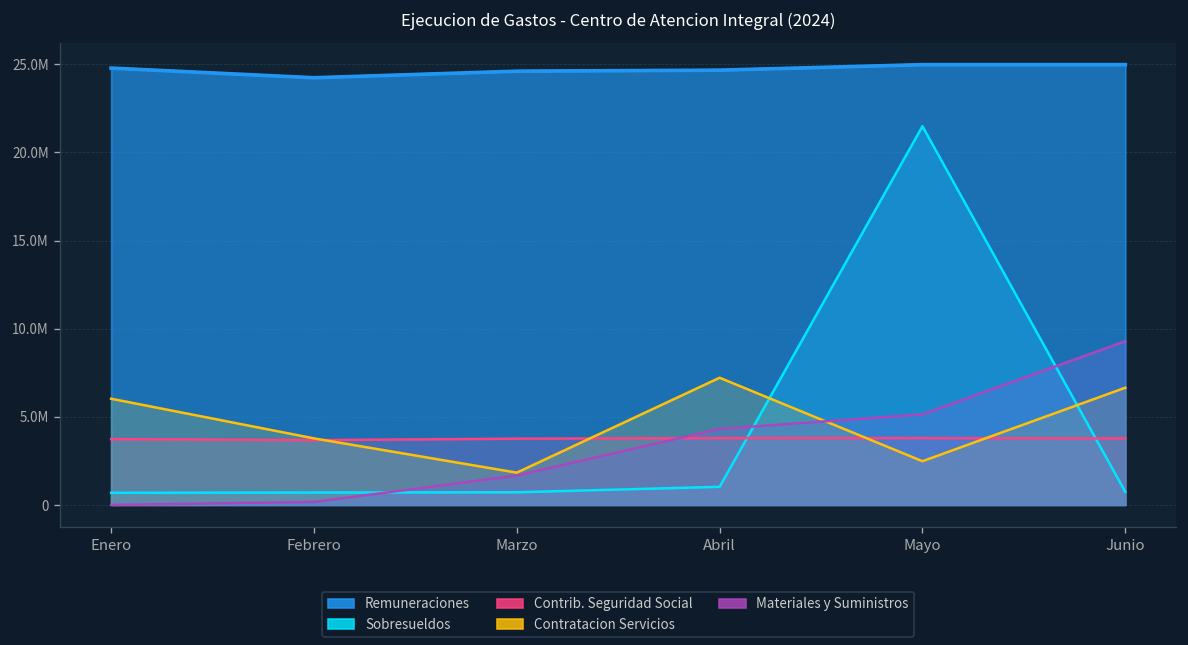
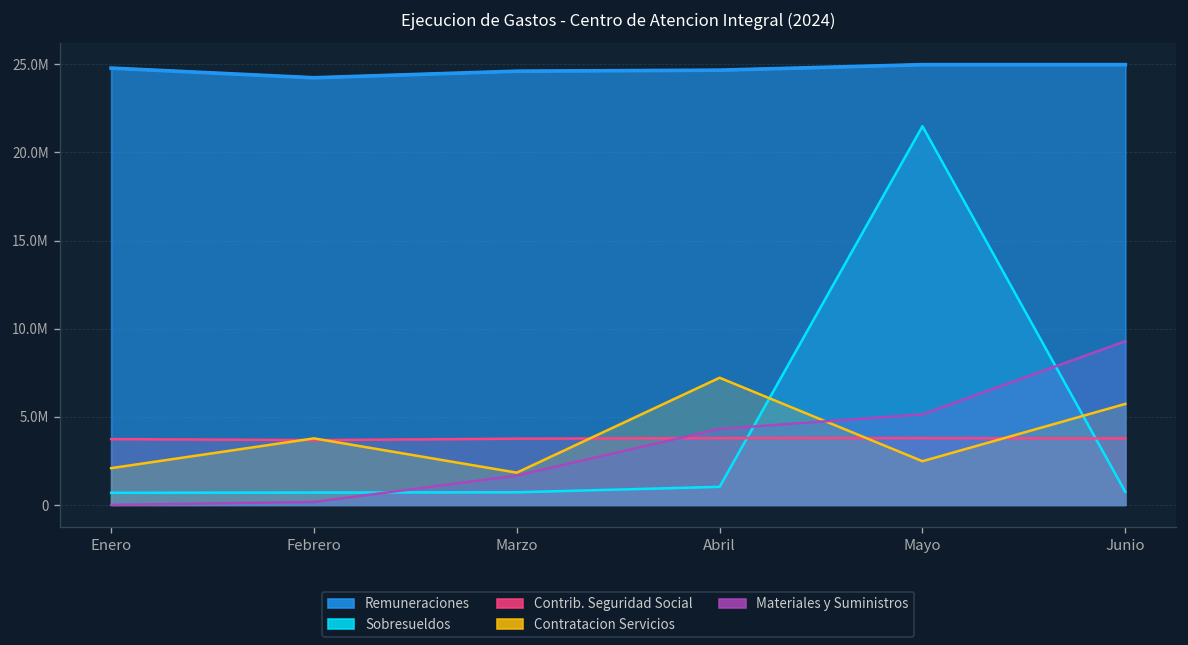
Contratacion Servicios, Enero: 6000000 -> 2100000
Contratacion Servicios, Junio: 6600000 -> 5700000
